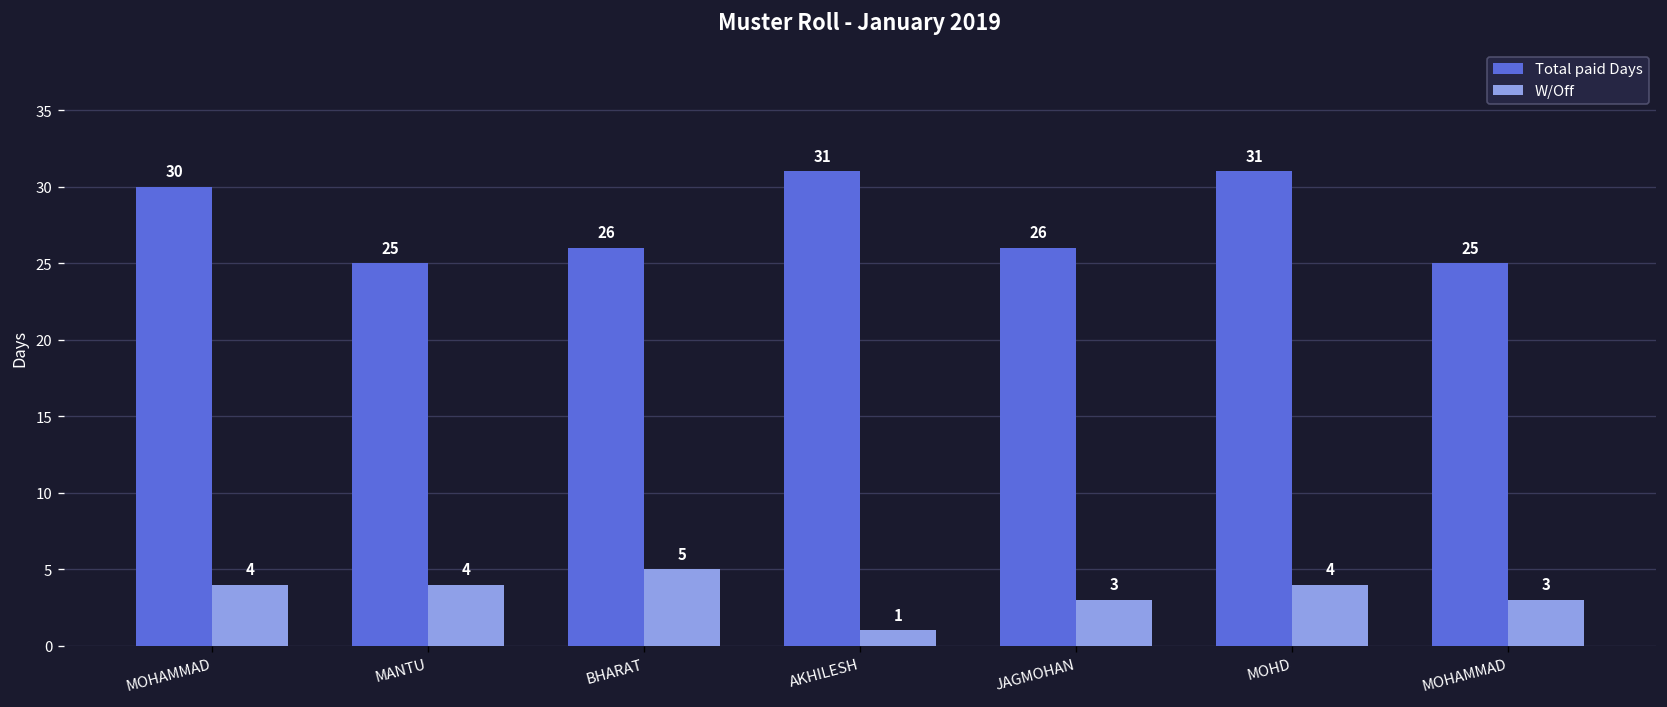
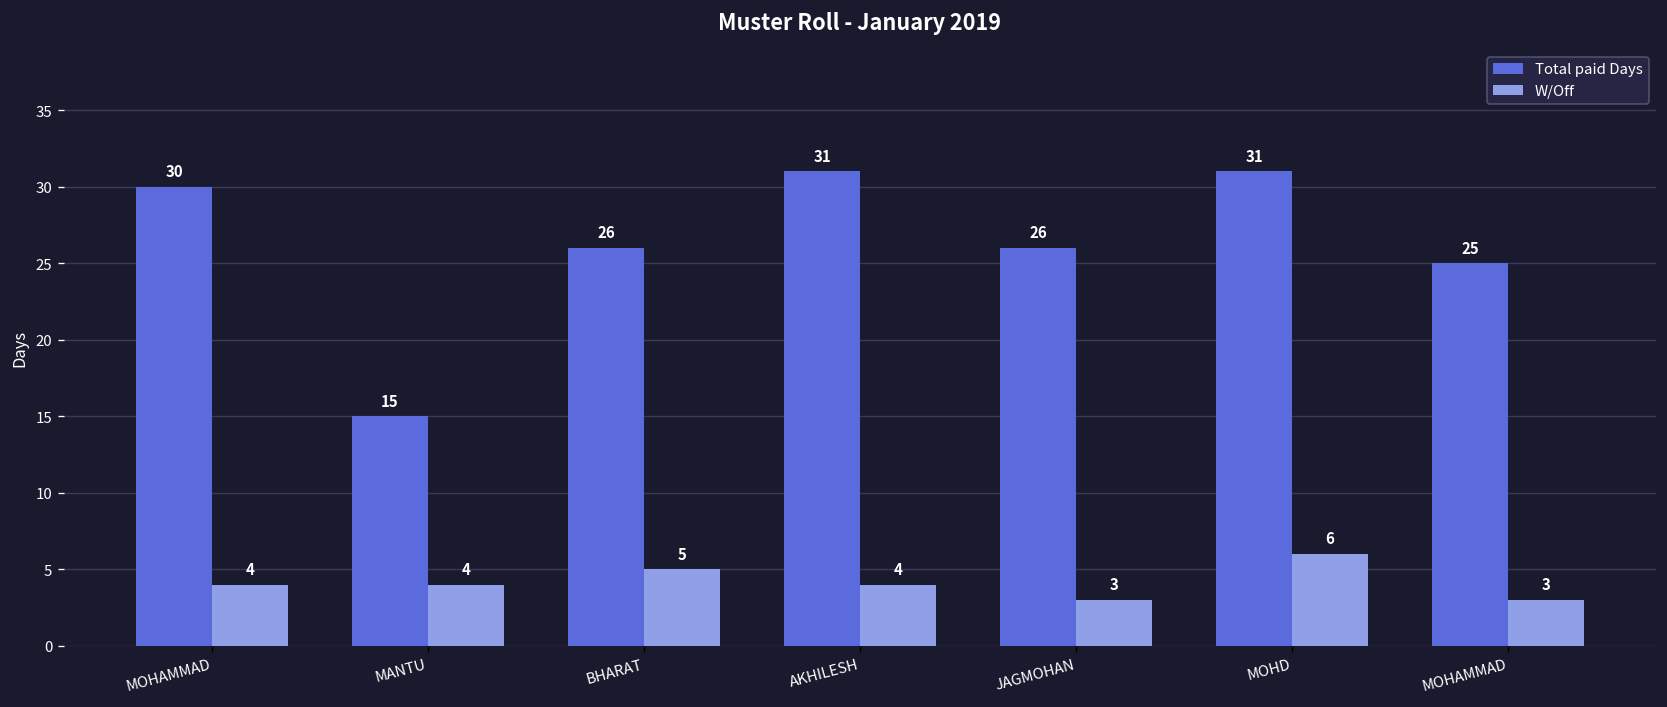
Total paid Days, MANTU: 25 -> 15
W/Off, AKHILESH: 1 -> 4
W/Off, MOHD: 4 -> 6
